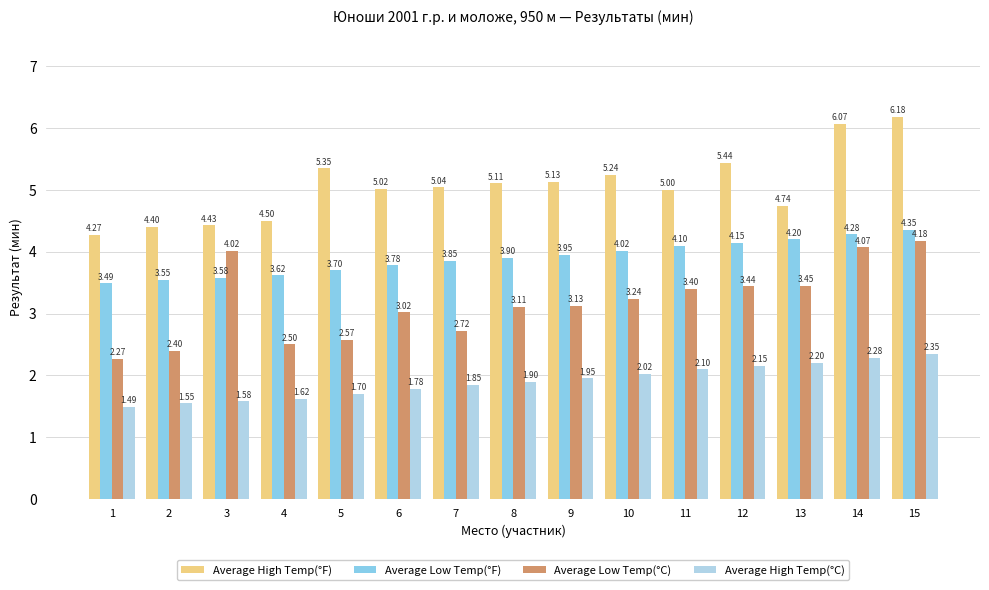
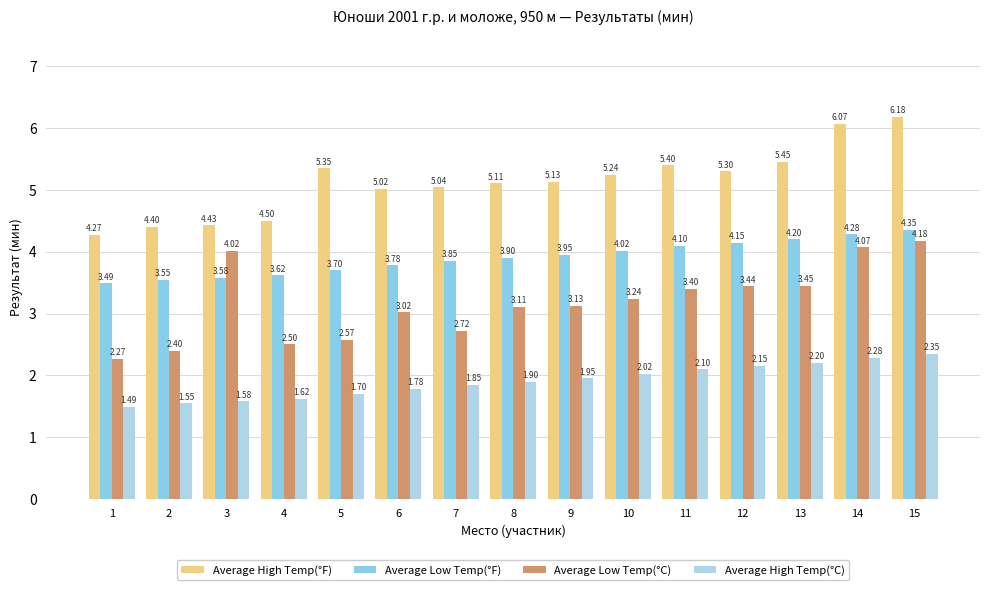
Average High Temp(°F), 11: 5.00 -> 5.40
Average High Temp(°F), 12: 5.44 -> 5.30
Average High Temp(°F), 13: 4.74 -> 5.45
